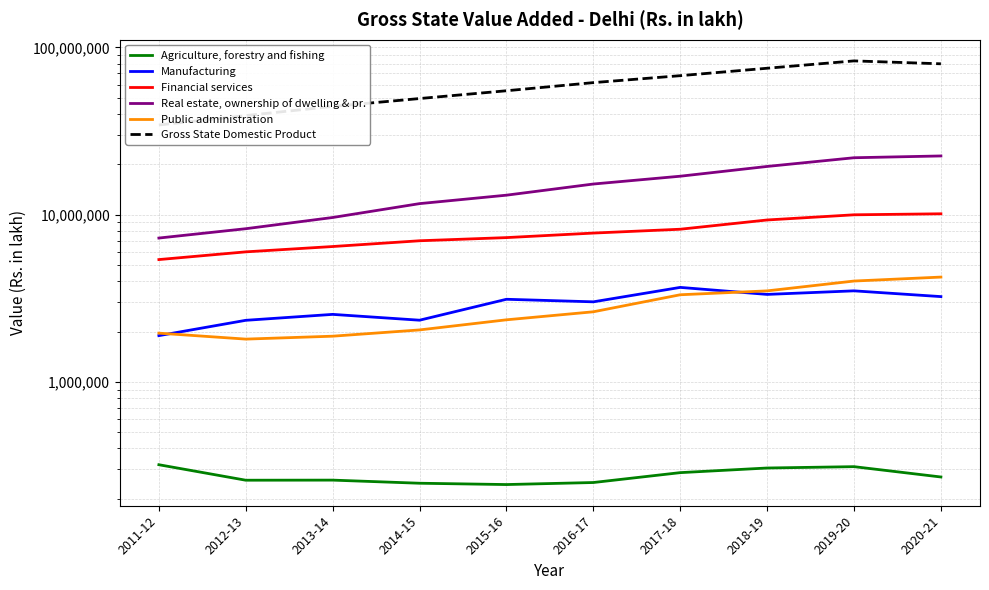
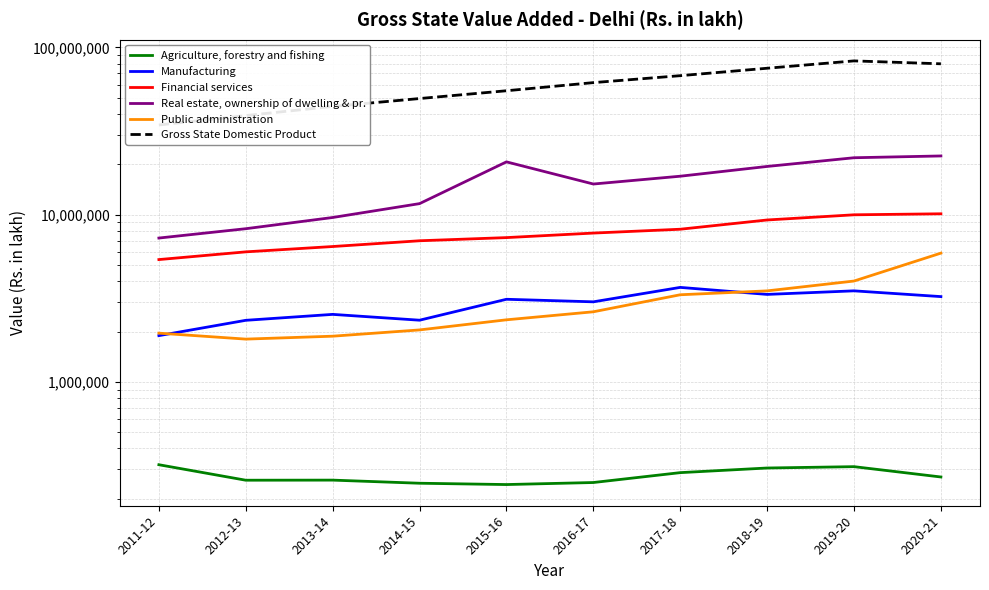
Real estate, ownership of dwelling & pr., 2015-16: 13,000,000 -> 21,000,000
Public administration, 2020-21: 4,200,000 -> 5,900,000
